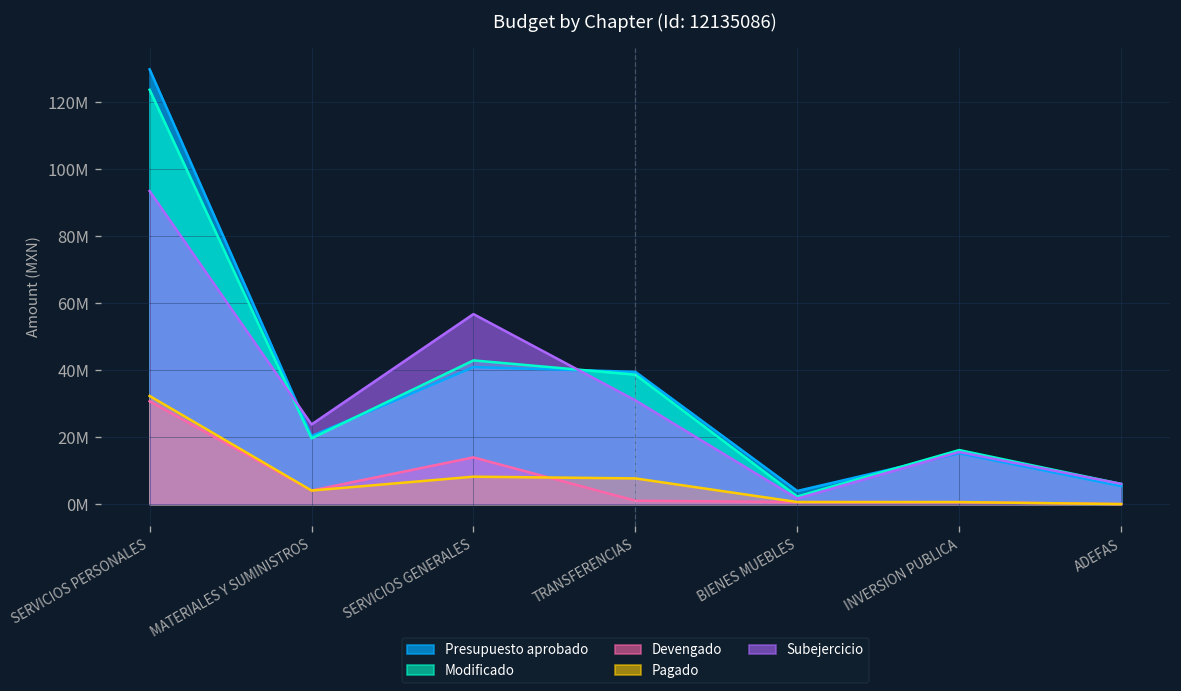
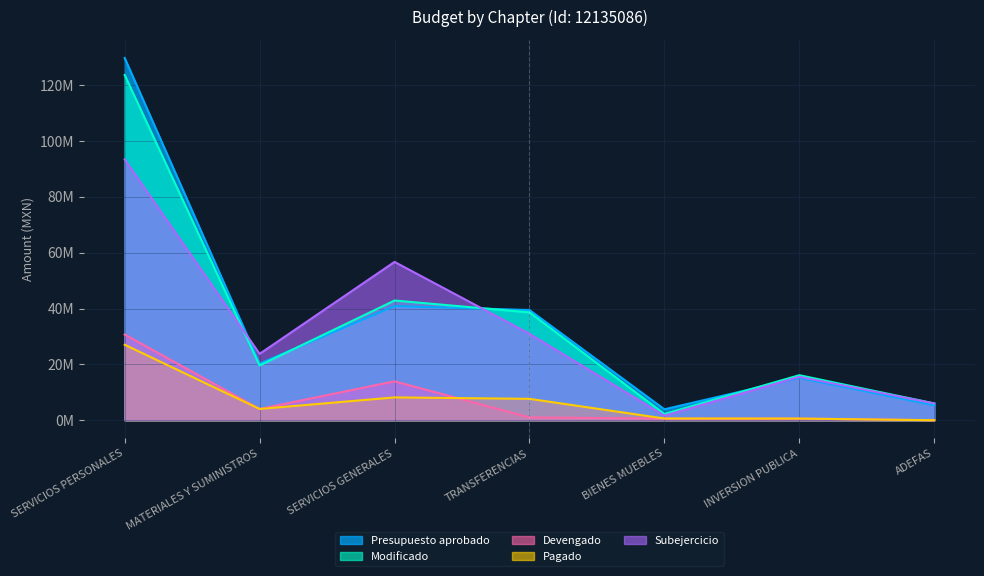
Pagado, SERVICIOS PERSONALES: 32000000 -> 27000000
